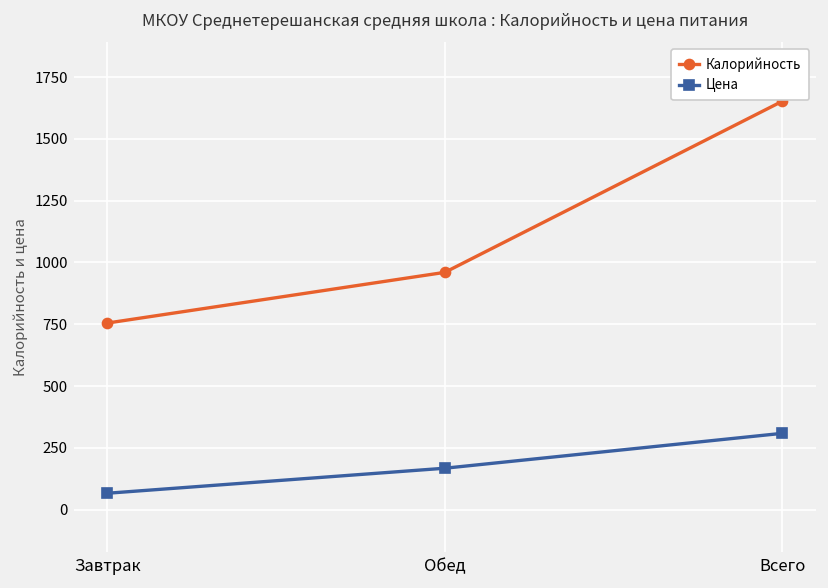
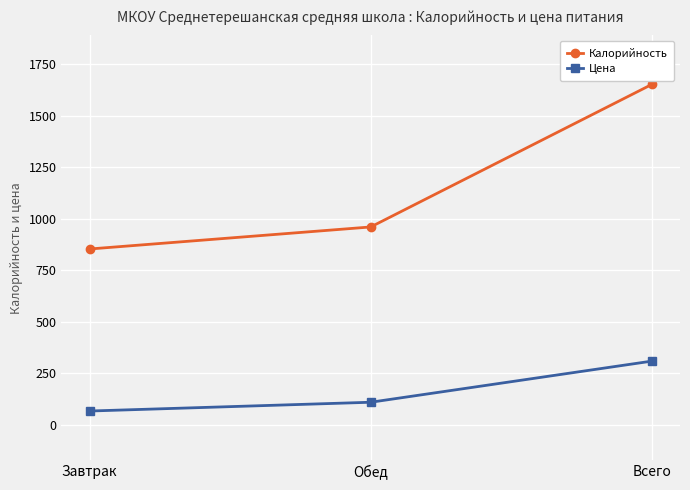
Калорийность, Завтрак: 760 -> 850
Цена, Обед: 170 -> 110
